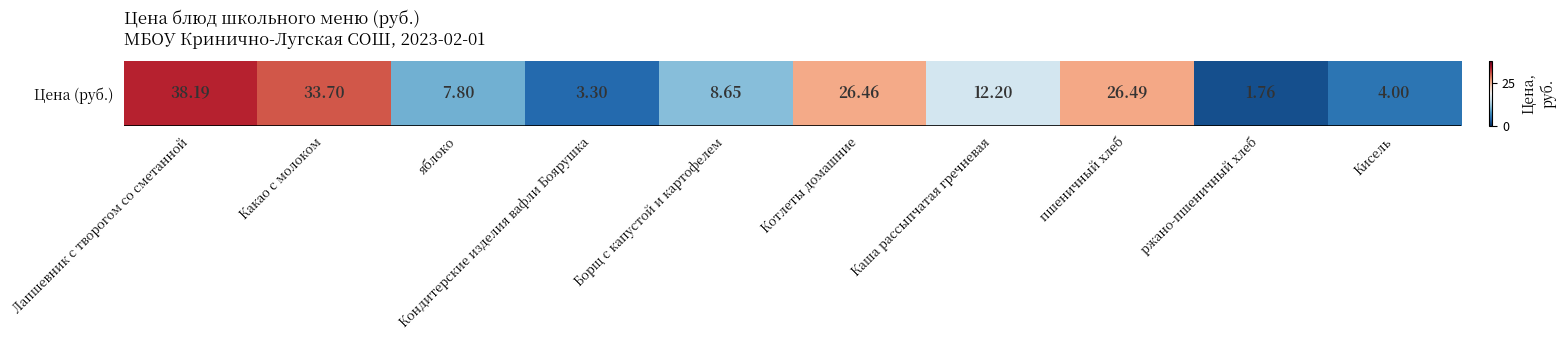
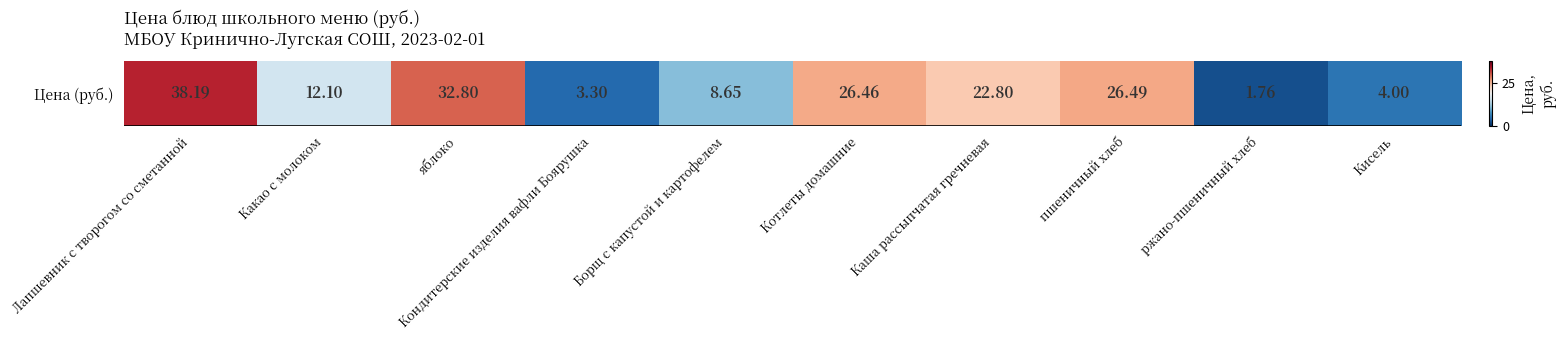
Цена (руб.), Какао с молоком: 33.70 -> 12.10
Цена (руб.), яблоко: 7.80 -> 32.80
Цена (руб.), Каша рассыпчатая гречневая: 12.20 -> 22.80
